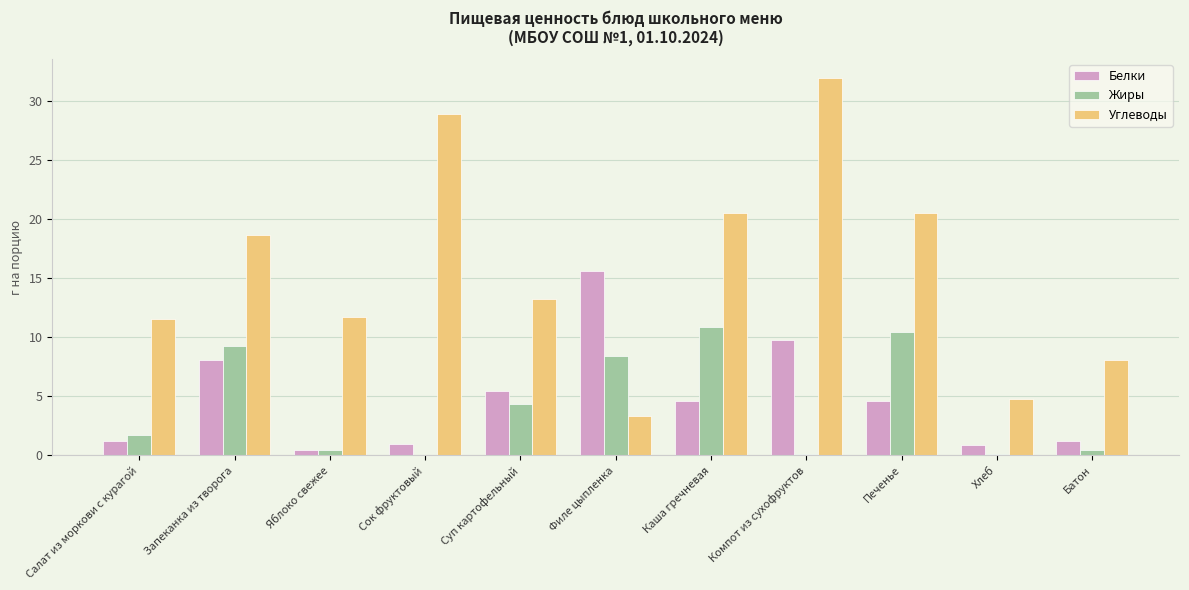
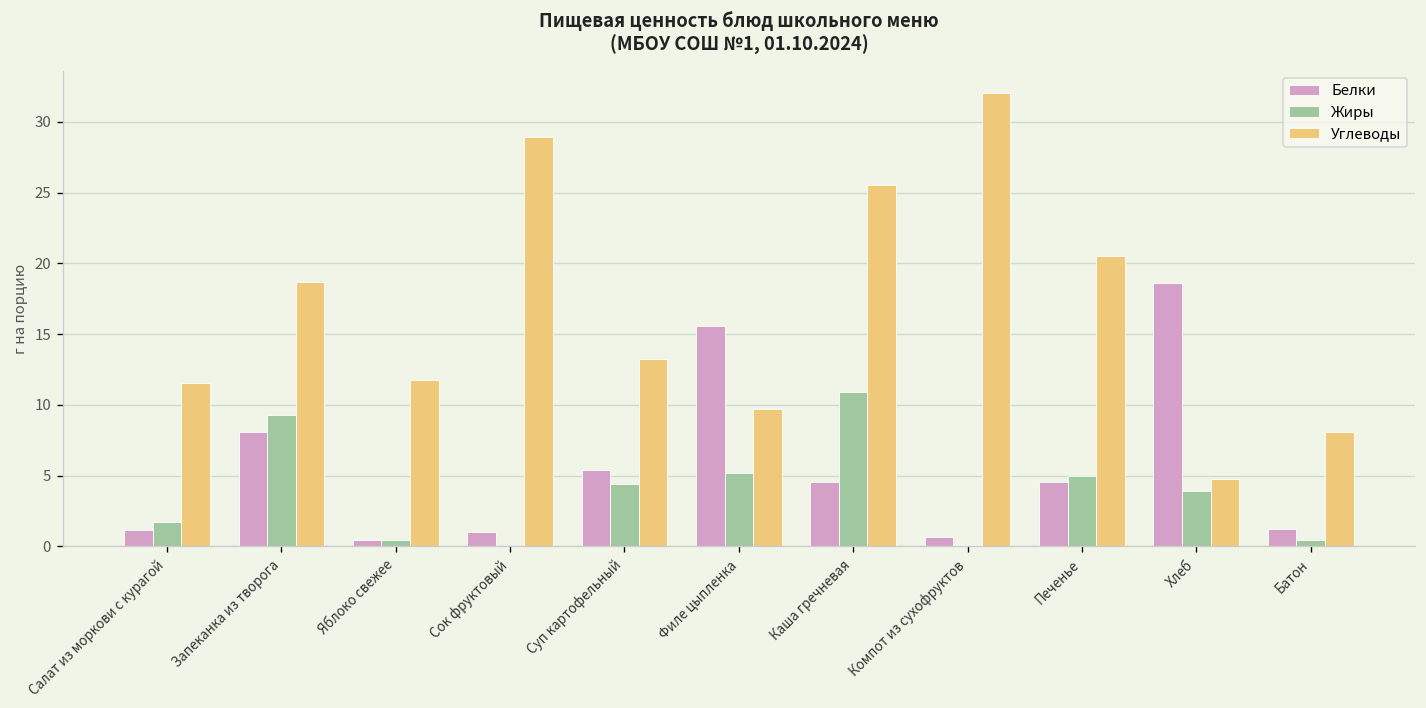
Жиры, Филе цыпленка: 8.4 -> 5.2
Углеводы, Филе цыпленка: 3.3 -> 9.7
Углеводы, Каша гречневая: 20.5 -> 25.5
Белки, Компот из сухофруктов: 9.8 -> 0.7
Жиры, Печенье: 10.4 -> 5.0
Белки, Хлеб: 0.9 -> 18.6
Жиры, Хлеб: 0.1 -> 3.9
